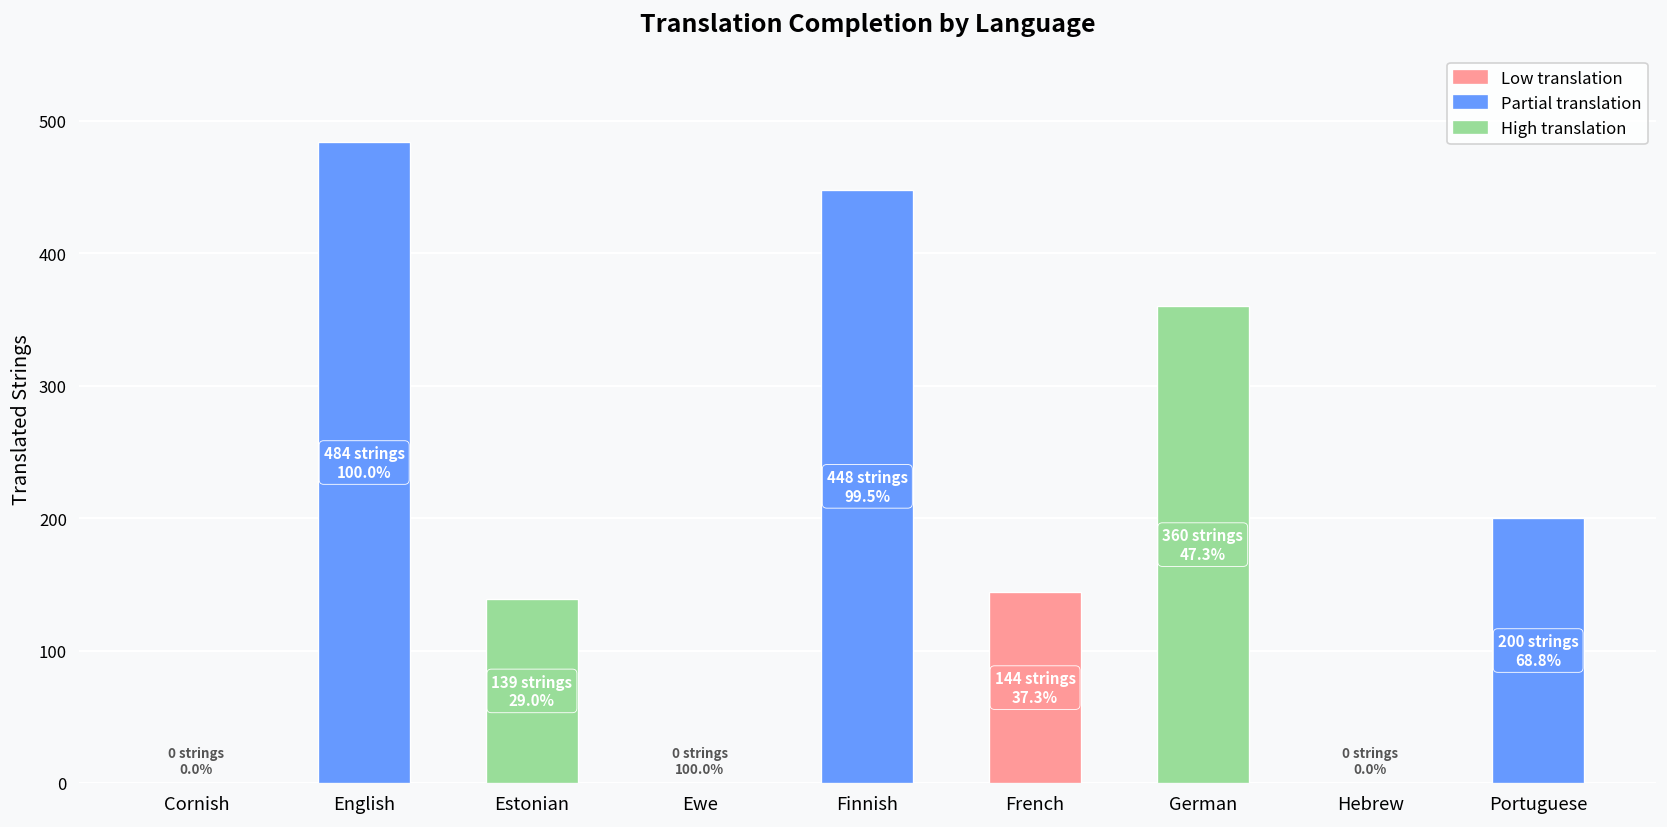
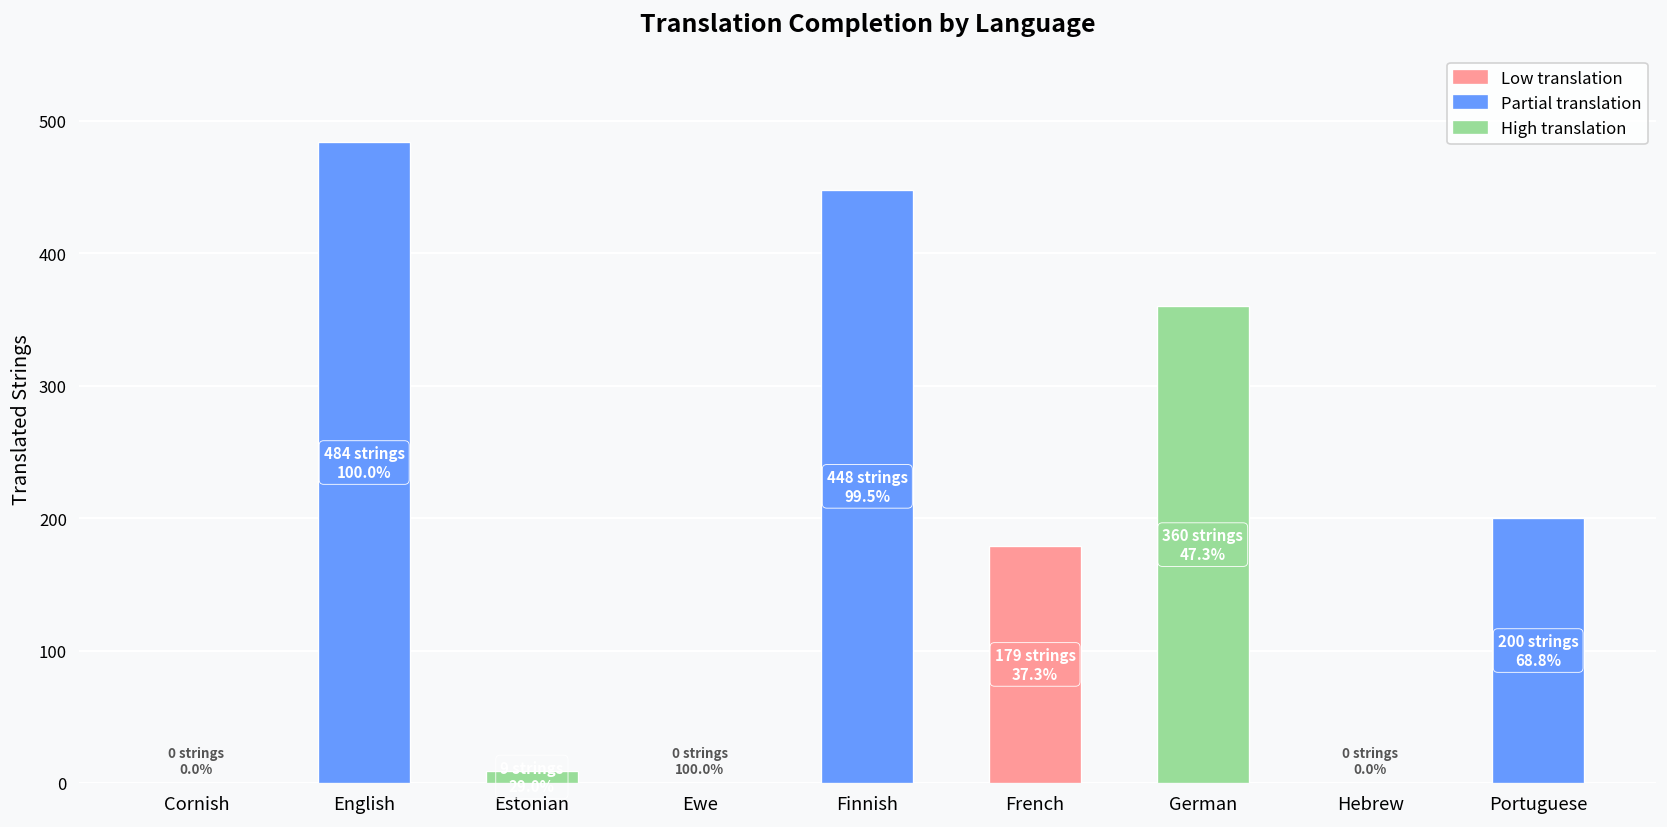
Estonian: 139 -> 9
French: 144 -> 179
